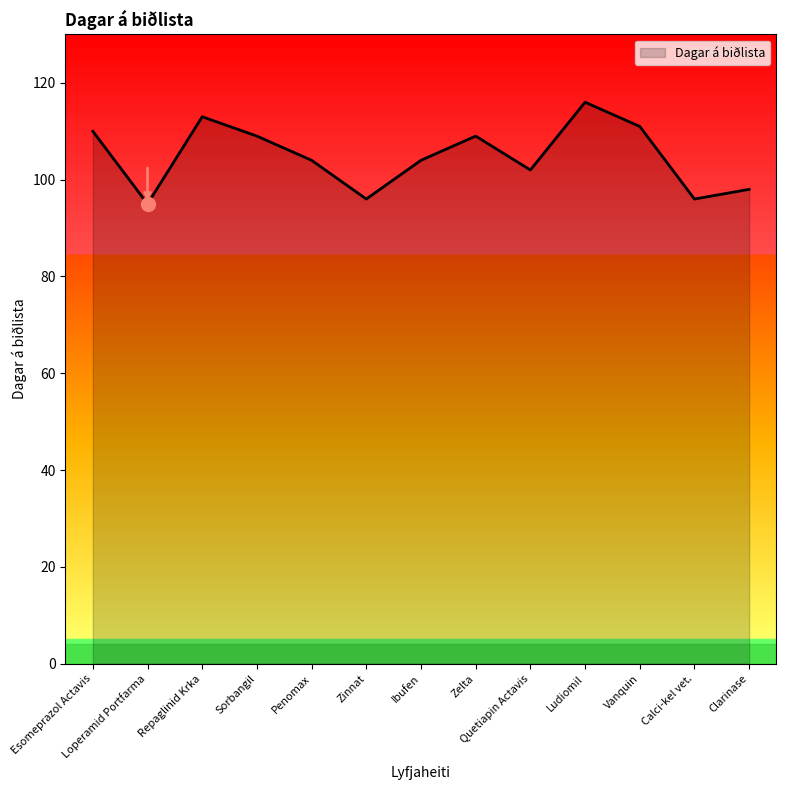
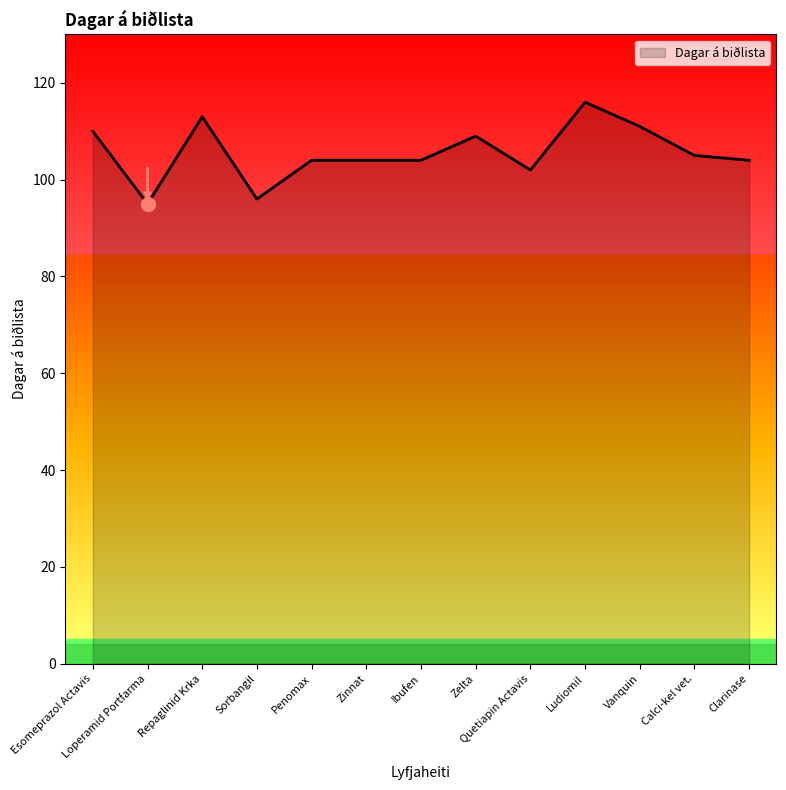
Dagar á biðlista, Sorbangil: 109 -> 96
Dagar á biðlista, Zinnat: 96 -> 104
Dagar á biðlista, Calci-kel vet.: 96 -> 105
Dagar á biðlista, Clarinase: 98 -> 104
